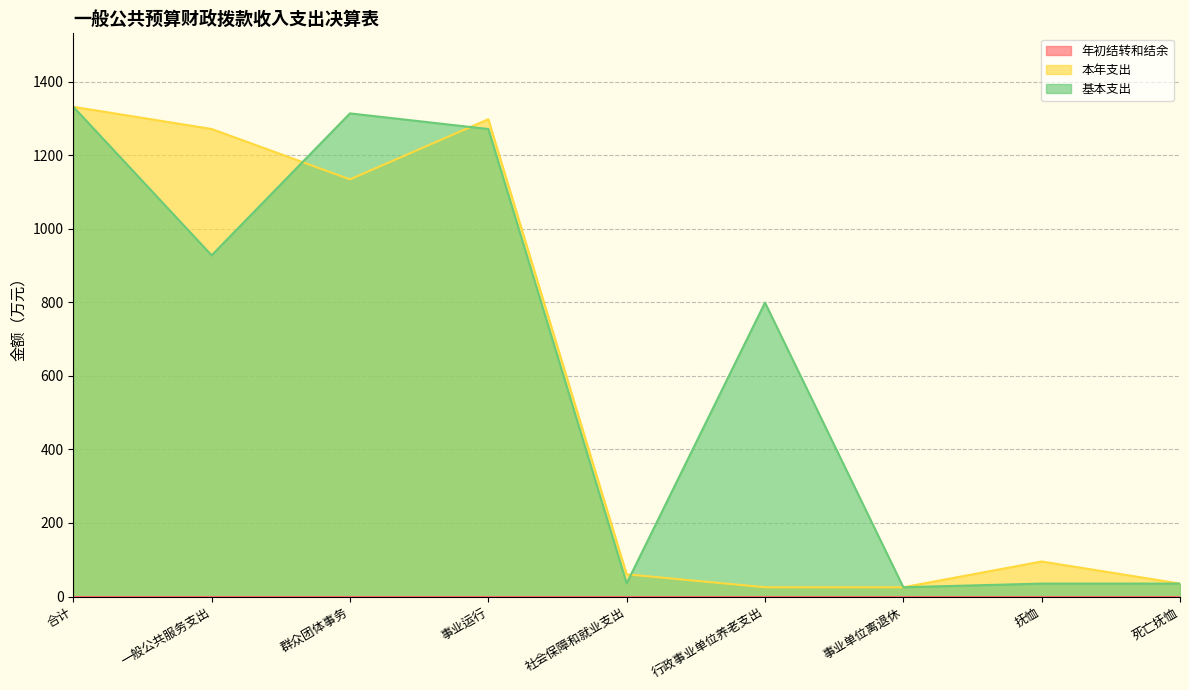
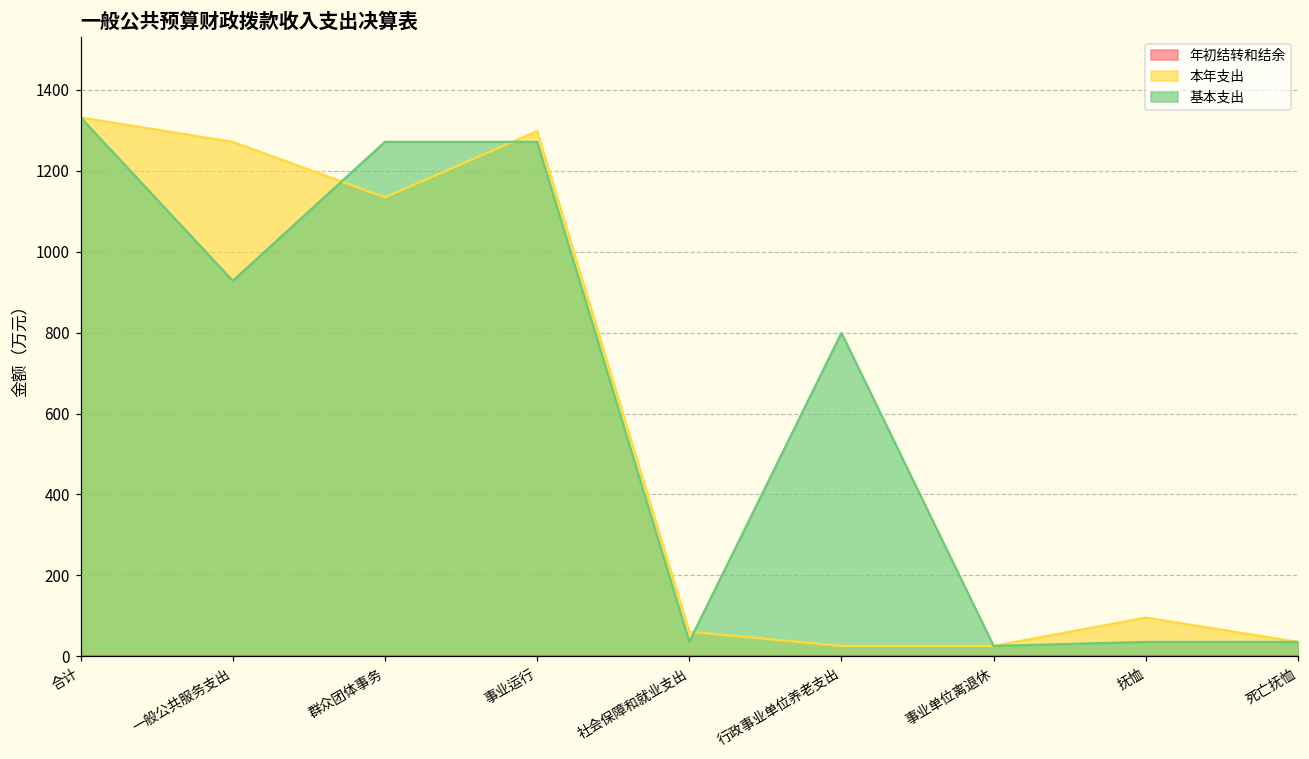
基本支出, 群众团体事务: 1310 -> 1270
